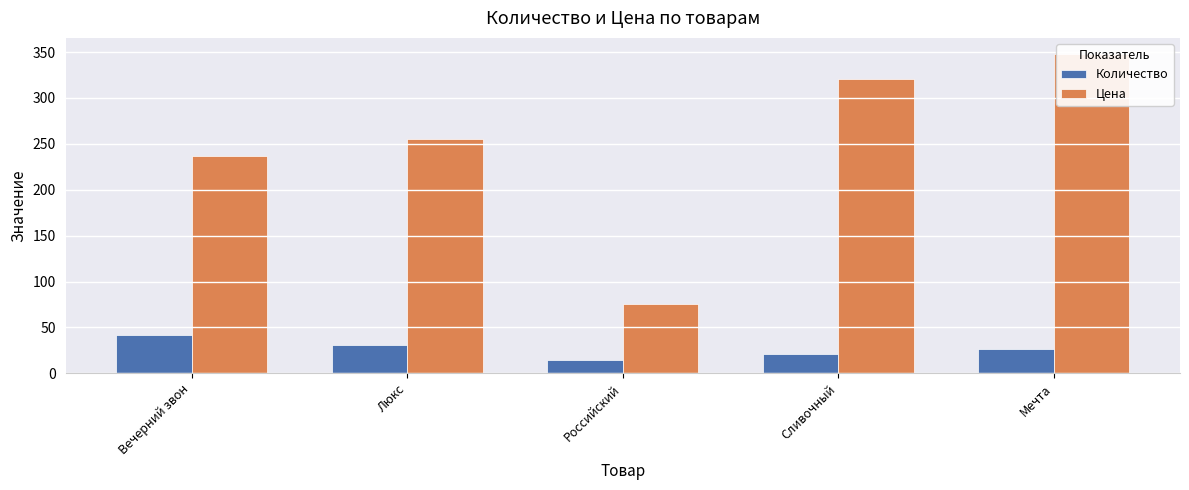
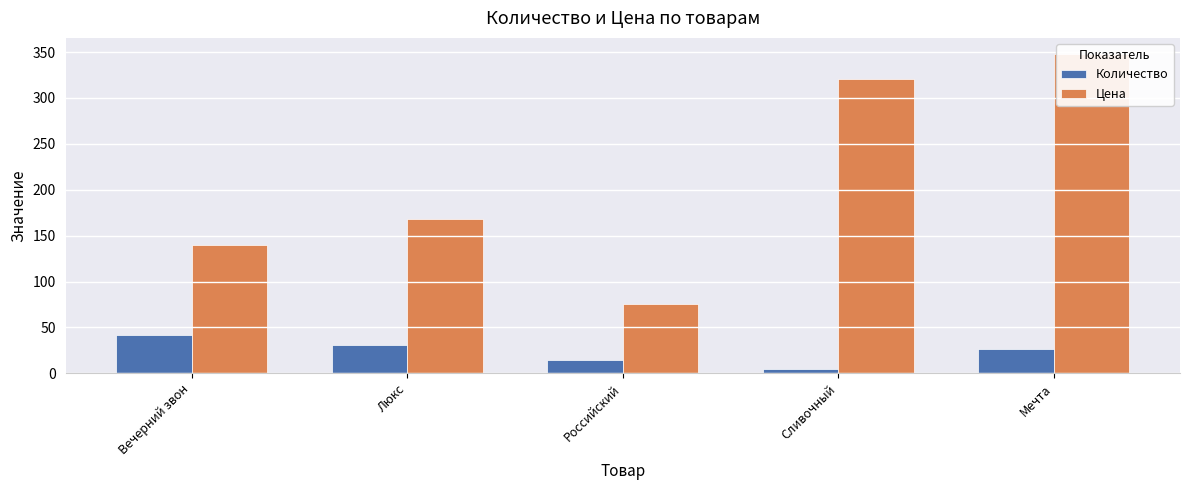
Цена, Вечерний звон: 240 -> 140
Цена, Люкс: 250 -> 170
Количество, Сливочный: 20 -> 0
